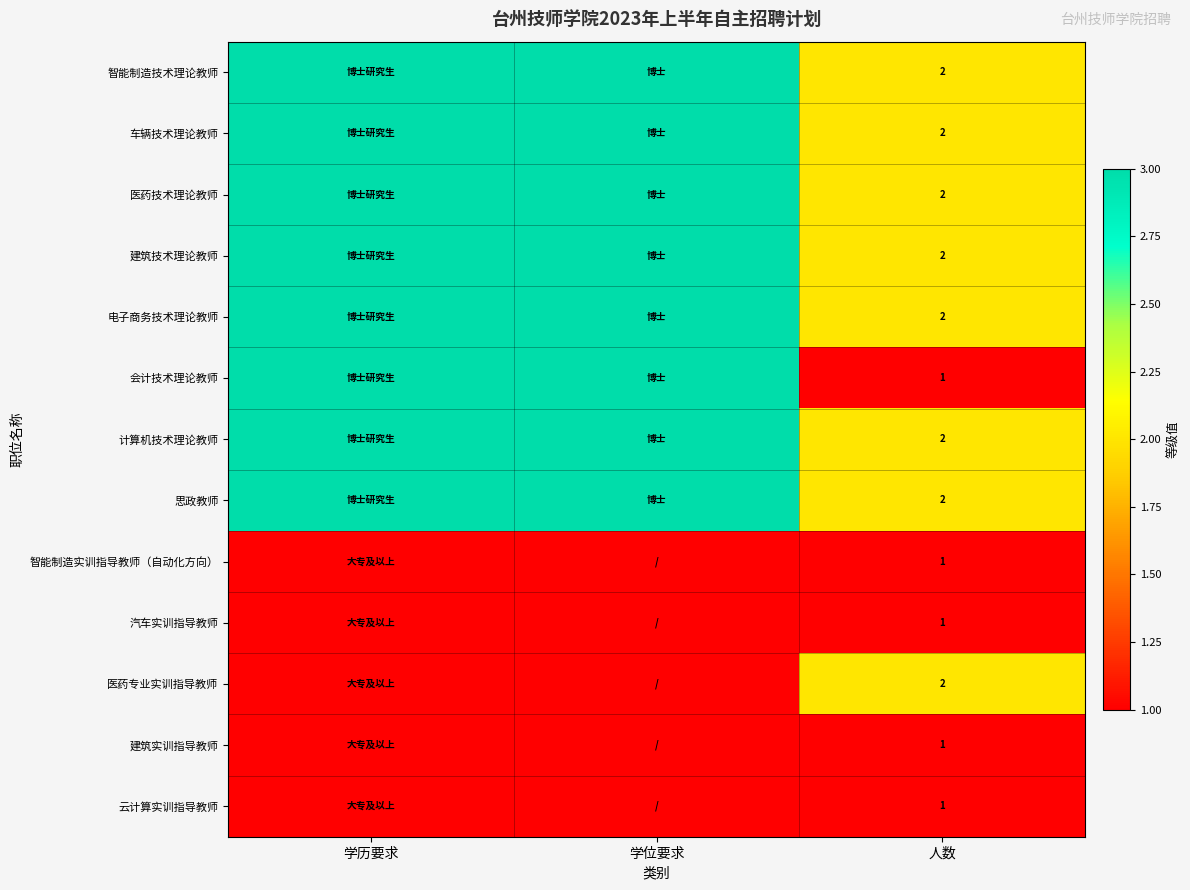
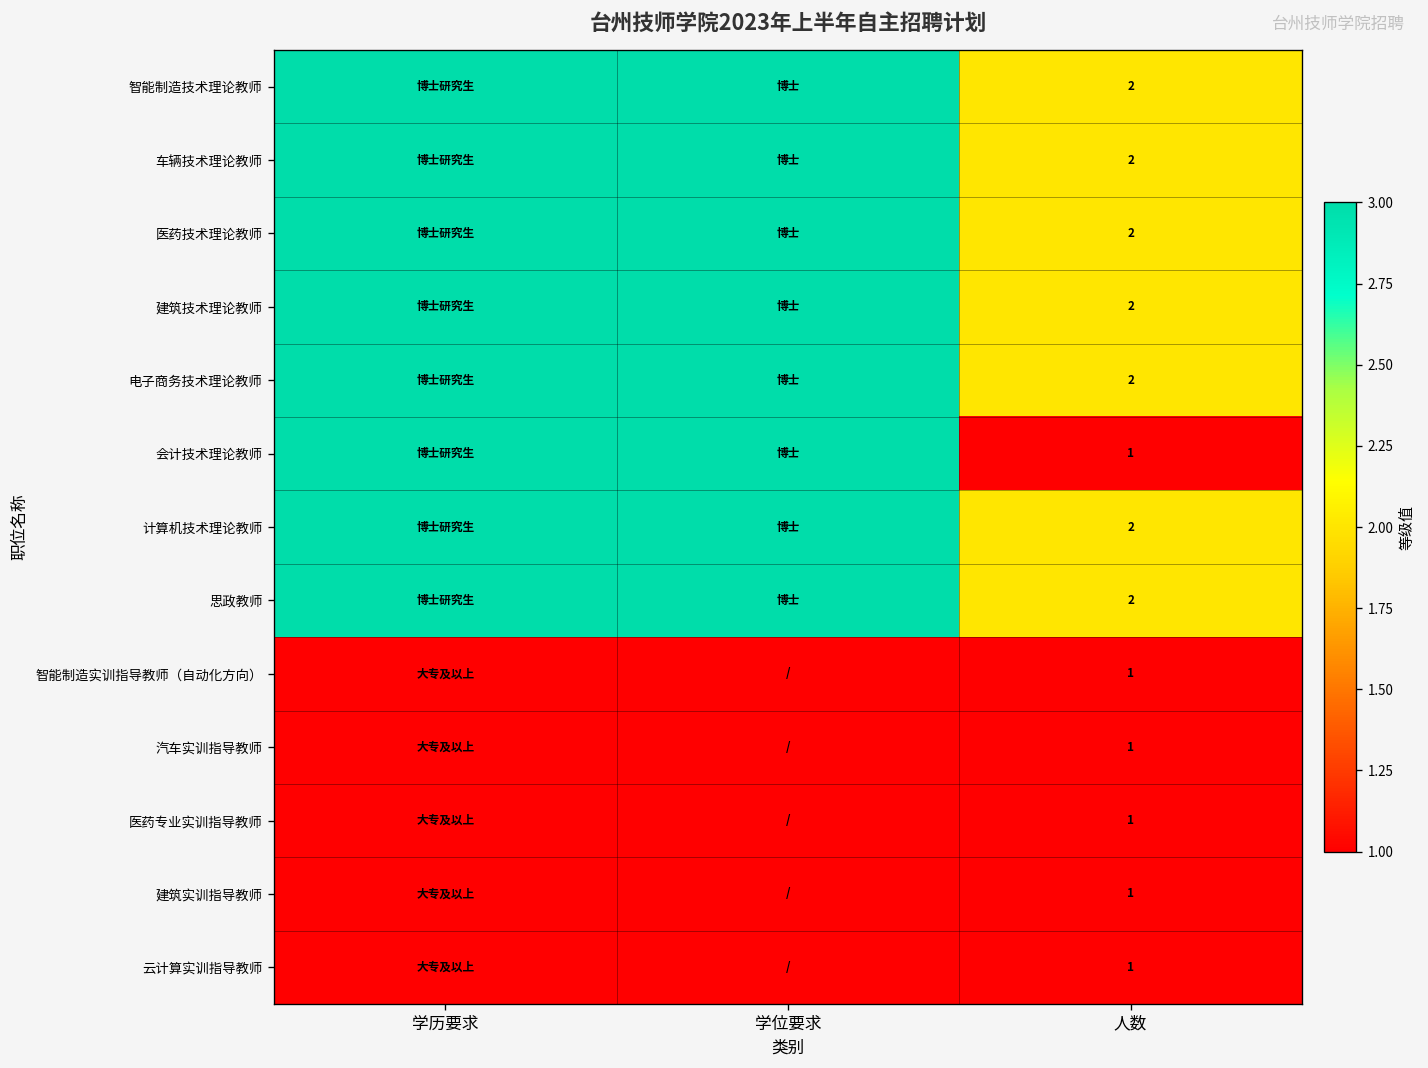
医药专业实训指导教师, 人数: 2 -> 1
